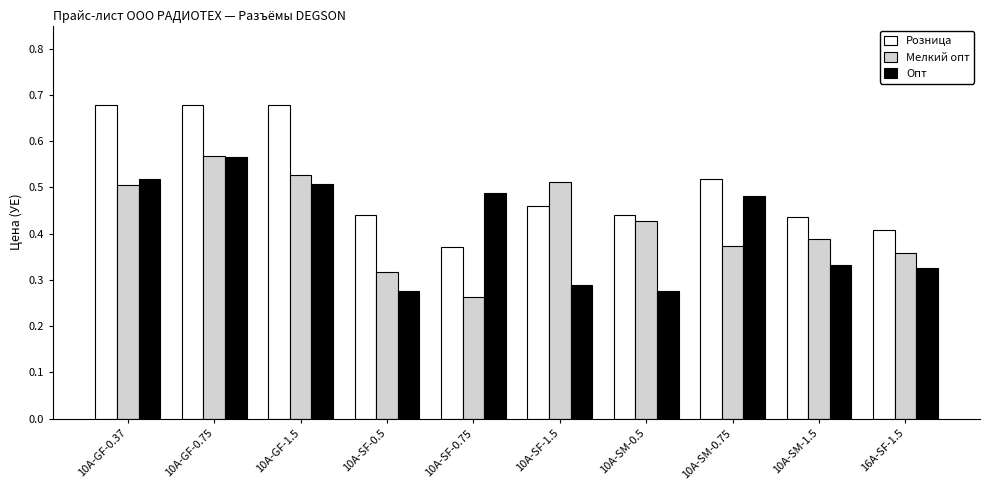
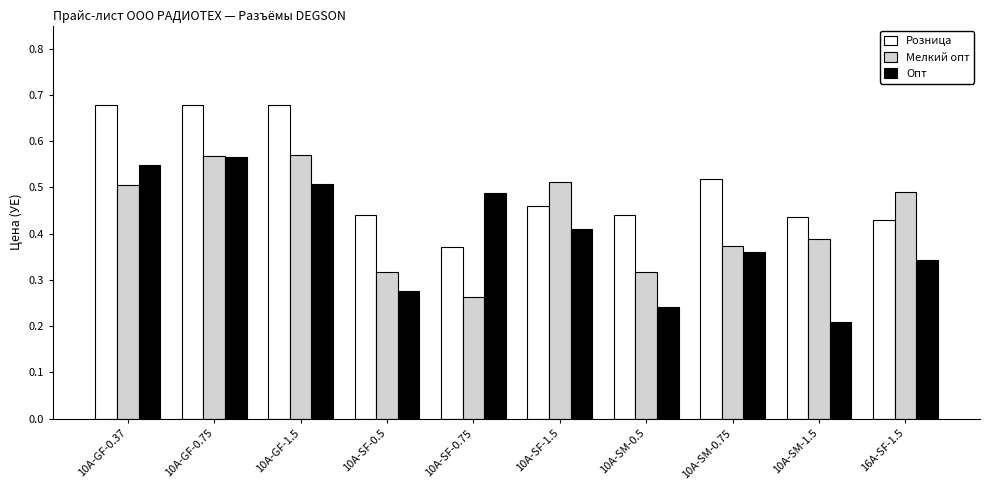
Опт, 10A-GF-0.37: 0.52 -> 0.55
Мелкий опт, 10A-GF-1.5: 0.53 -> 0.57
Опт, 10A-SF-1.5: 0.29 -> 0.41
Мелкий опт, 10A-SM-0.5: 0.43 -> 0.32
Опт, 10A-SM-0.5: 0.28 -> 0.24
Опт, 10A-SM-0.75: 0.48 -> 0.36
Опт, 10A-SM-1.5: 0.33 -> 0.21
Розница, 16A-SF-1.5: 0.41 -> 0.43
Мелкий опт, 16A-SF-1.5: 0.36 -> 0.49
Опт, 16A-SF-1.5: 0.33 -> 0.34
